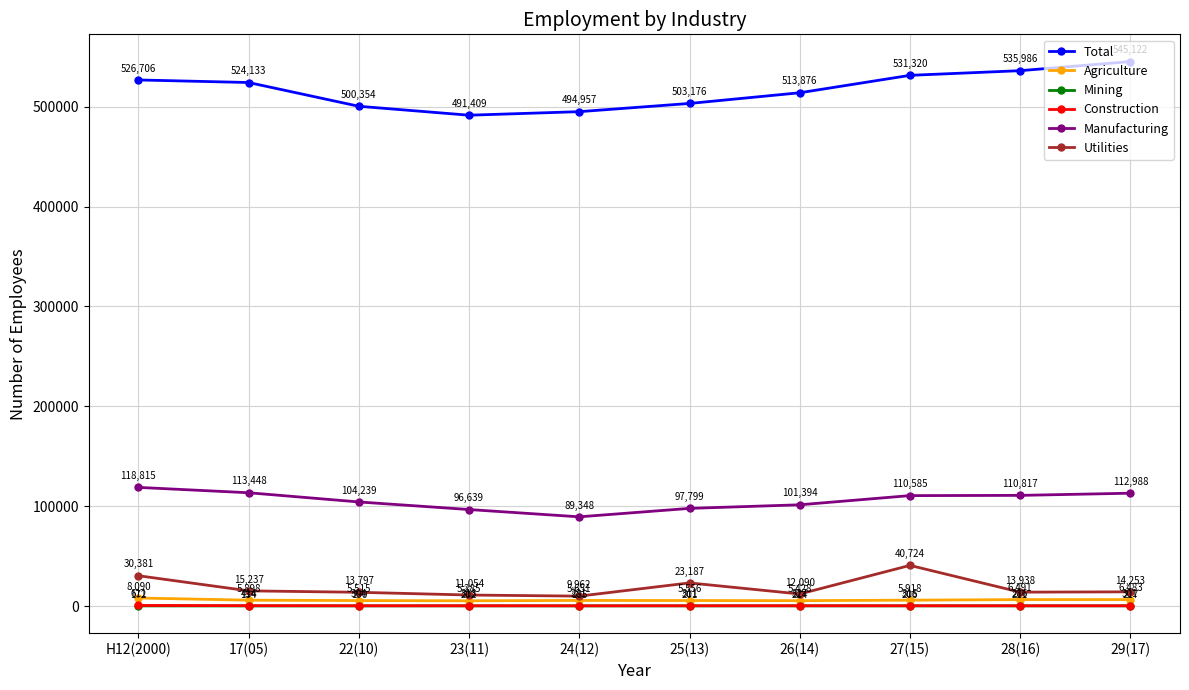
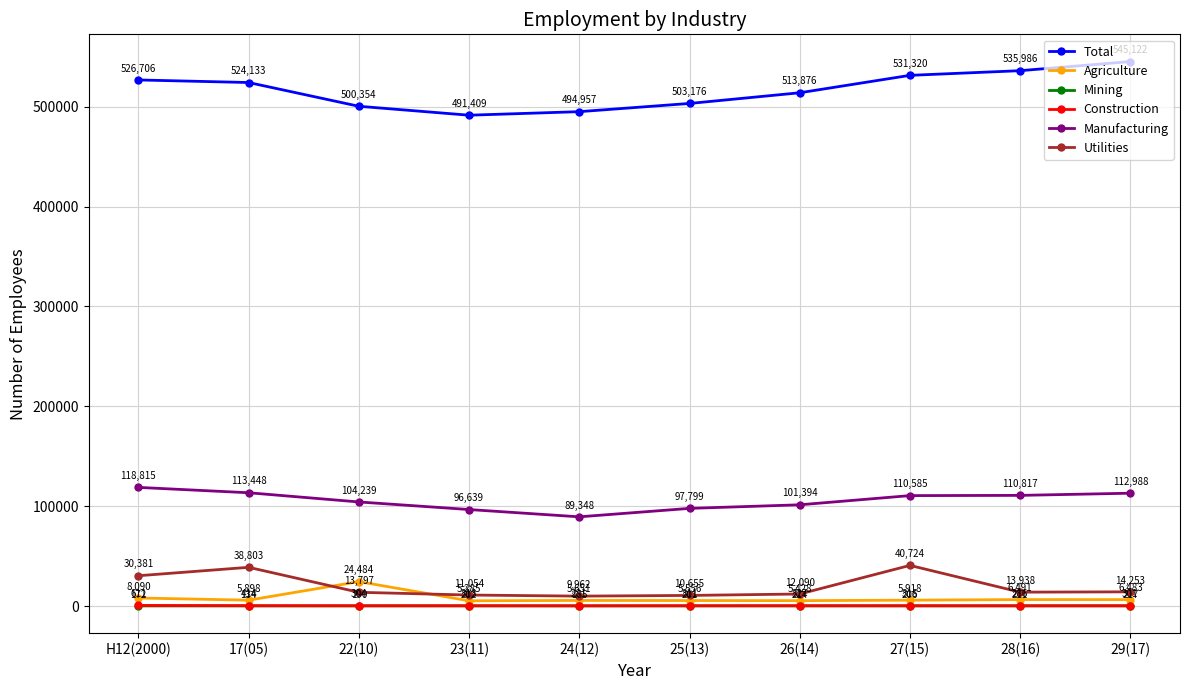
Utilities, 17(05): 15,237 -> 38,803
Agriculture, 22(10): 5,515 -> 24,484
Utilities, 25(13): 23,187 -> 10,655
